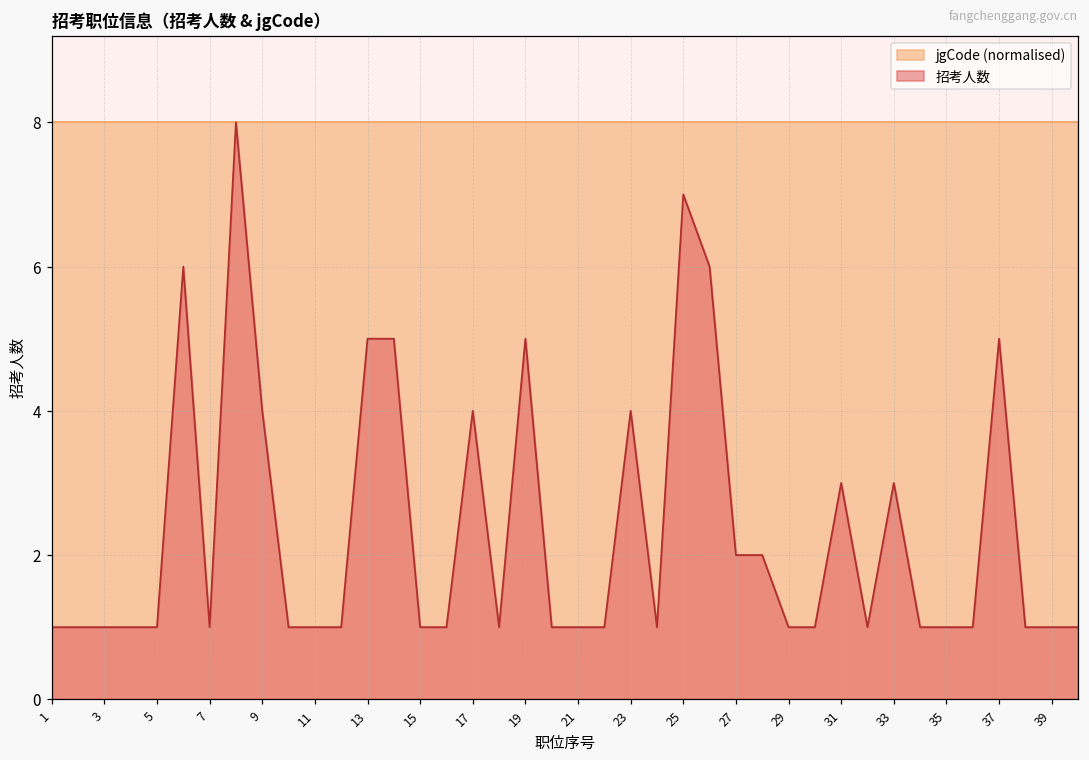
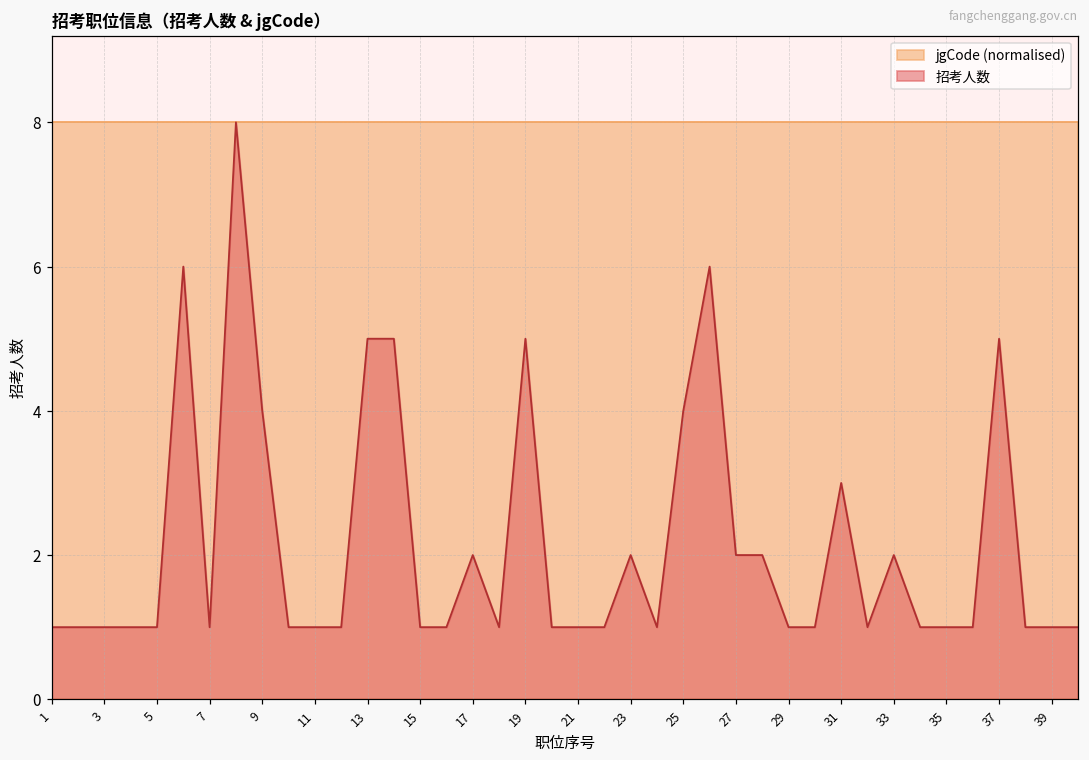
招考人数, 17: 4 -> 2
招考人数, 23: 4 -> 2
招考人数, 25: 7 -> 4
招考人数, 33: 3 -> 2
